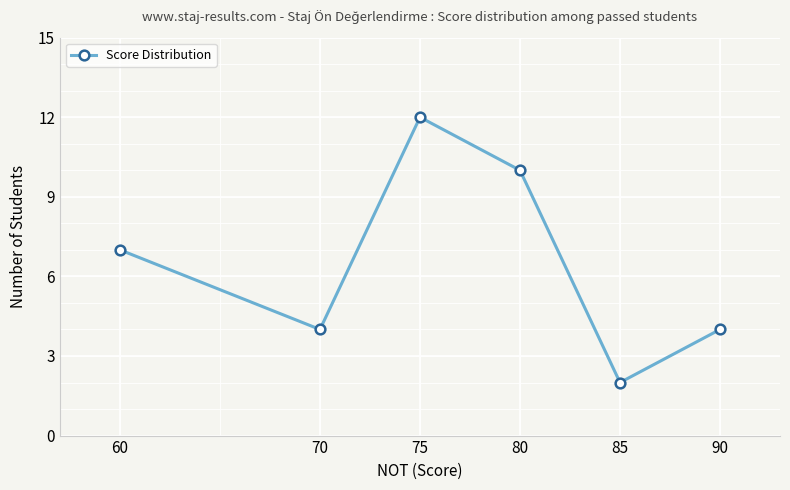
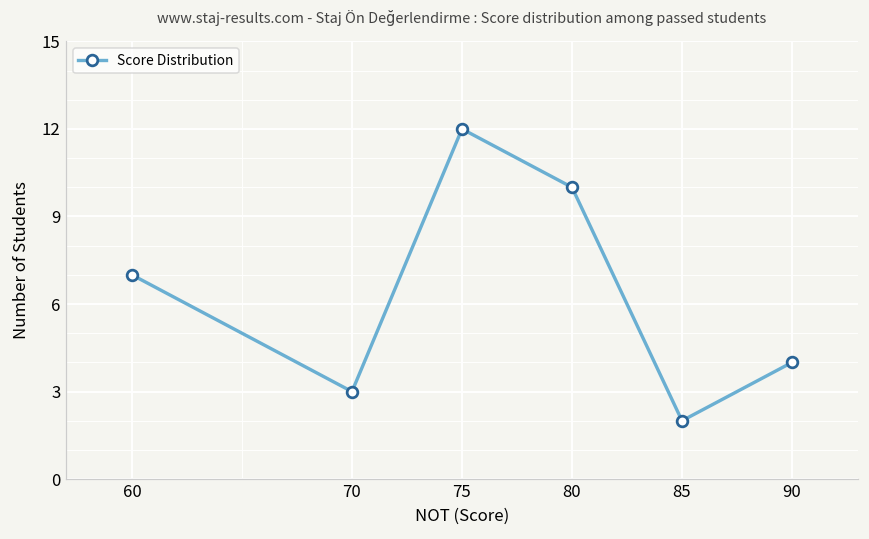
70: 4 -> 3
